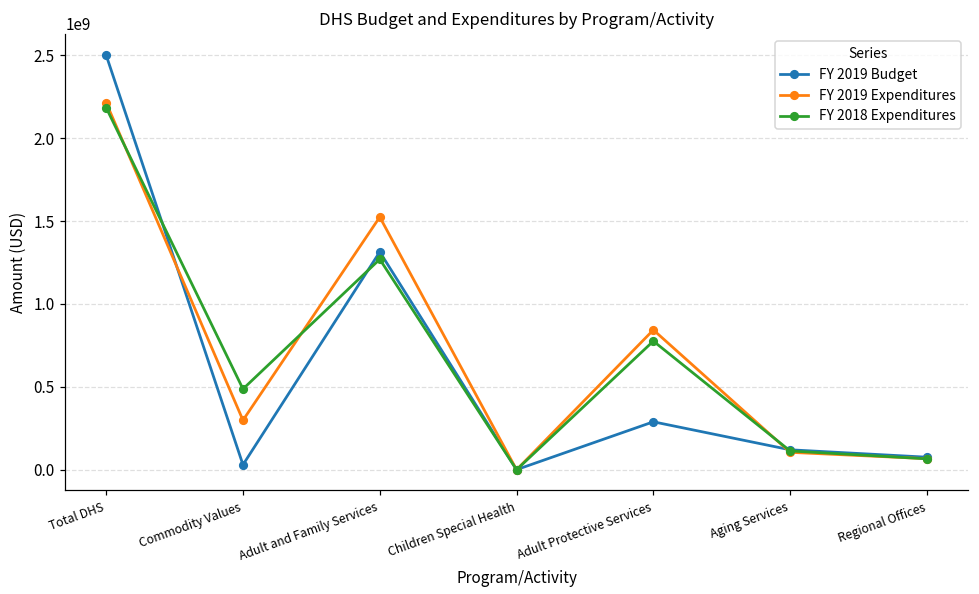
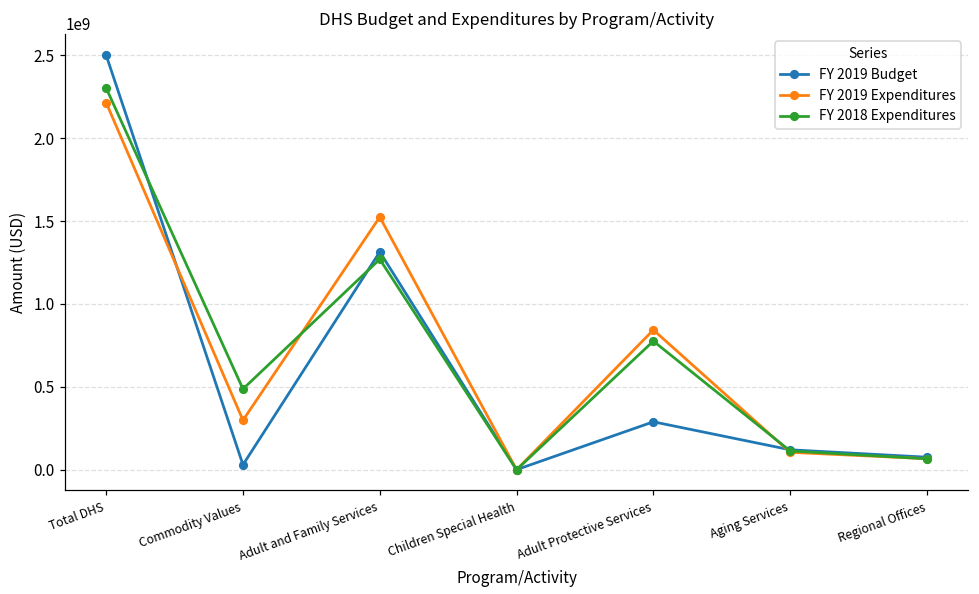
FY 2018 Expenditures, Total DHS: 2180000000 -> 2300000000
